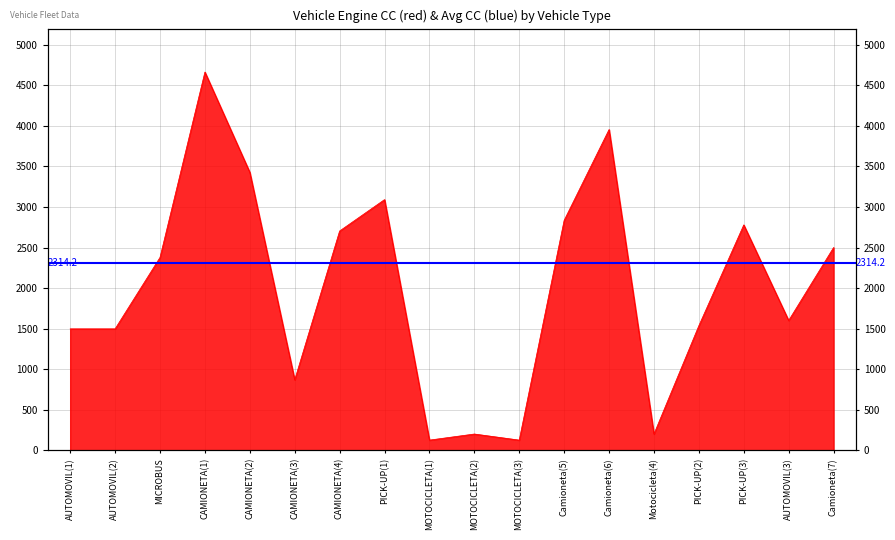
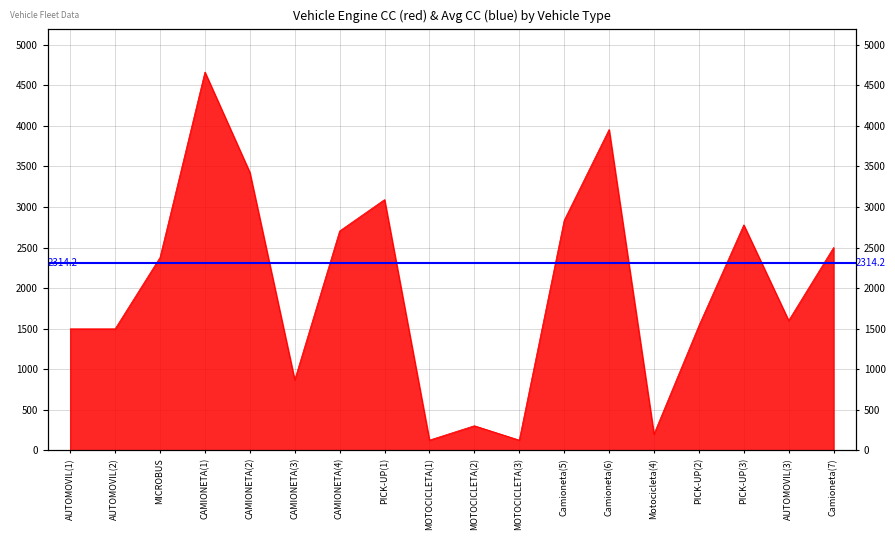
MOTOCICLETA(2): 200 -> 300
